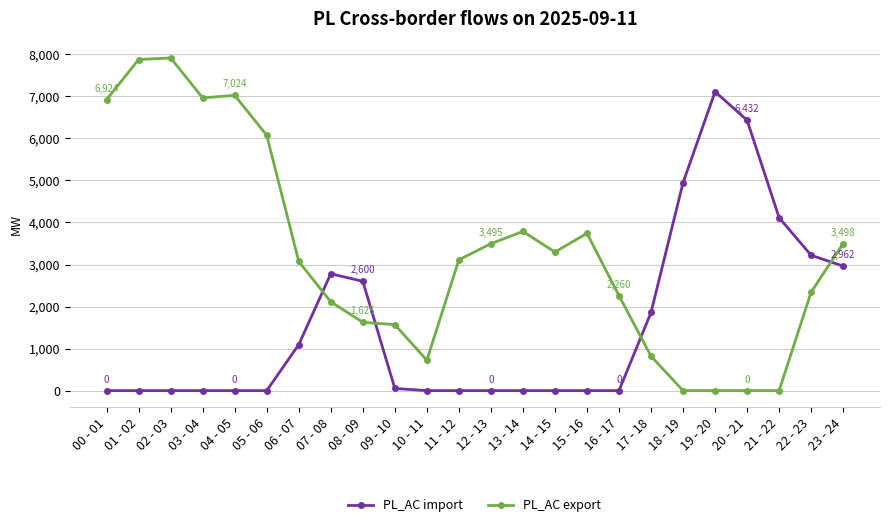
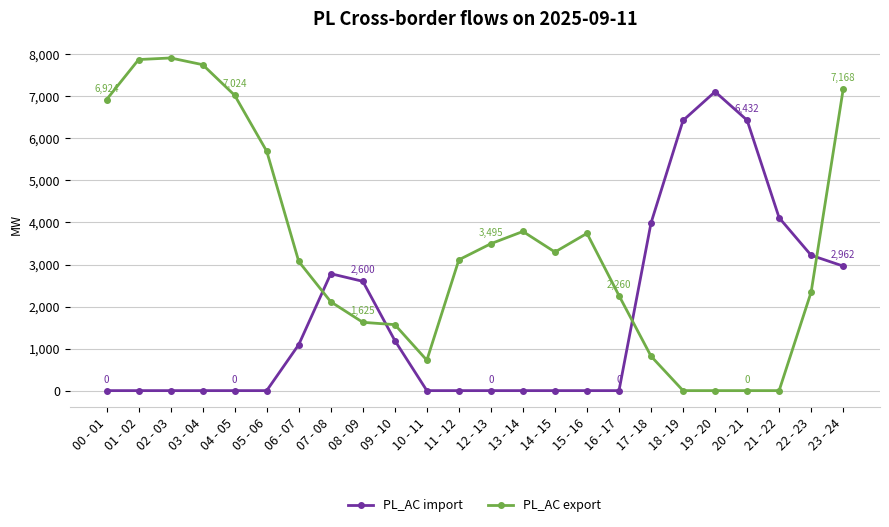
PL_AC export, 03 - 04: 7,000 -> 7,800
PL_AC export, 05 - 06: 6,100 -> 5,700
PL_AC import, 09 - 10: 100 -> 1,200
PL_AC import, 17 - 18: 1,900 -> 4,000
PL_AC import, 18 - 19: 4,900 -> 6,400
PL_AC export, 23 - 24: 3,498 -> 7,168
